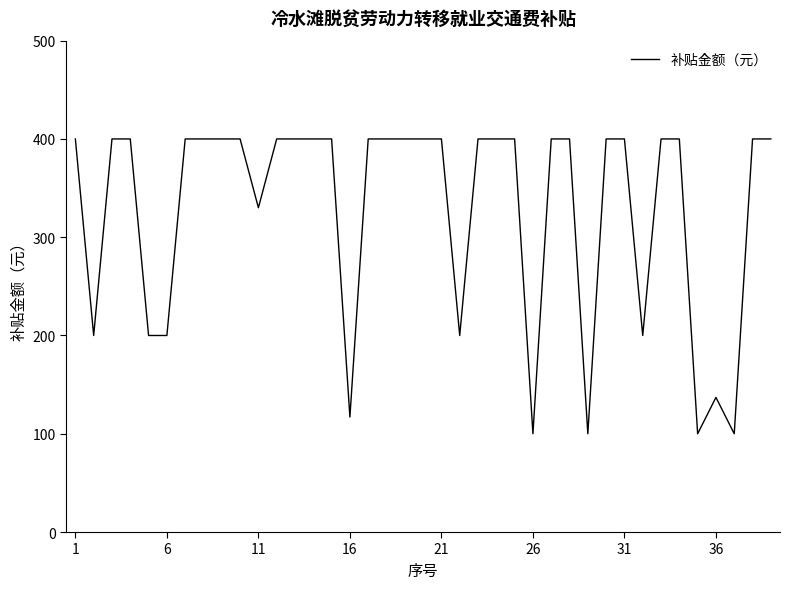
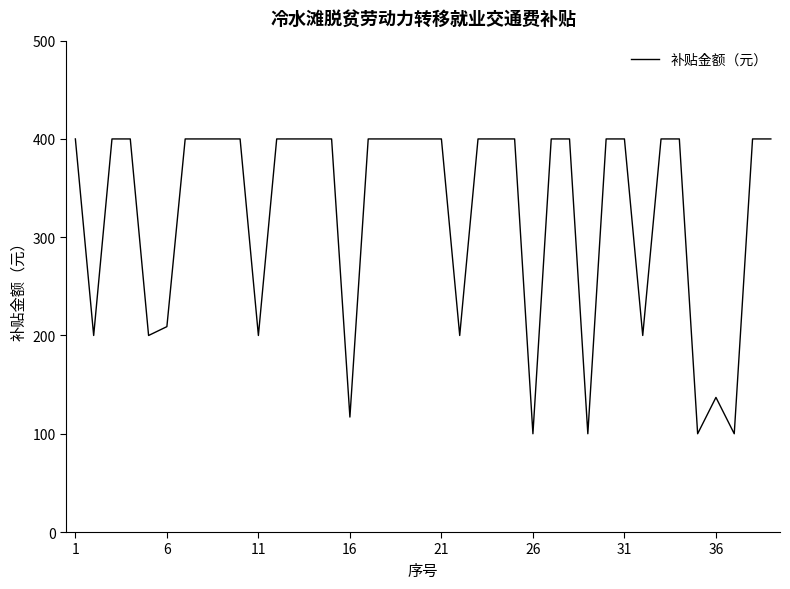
6: 200 -> 210
11: 330 -> 200
